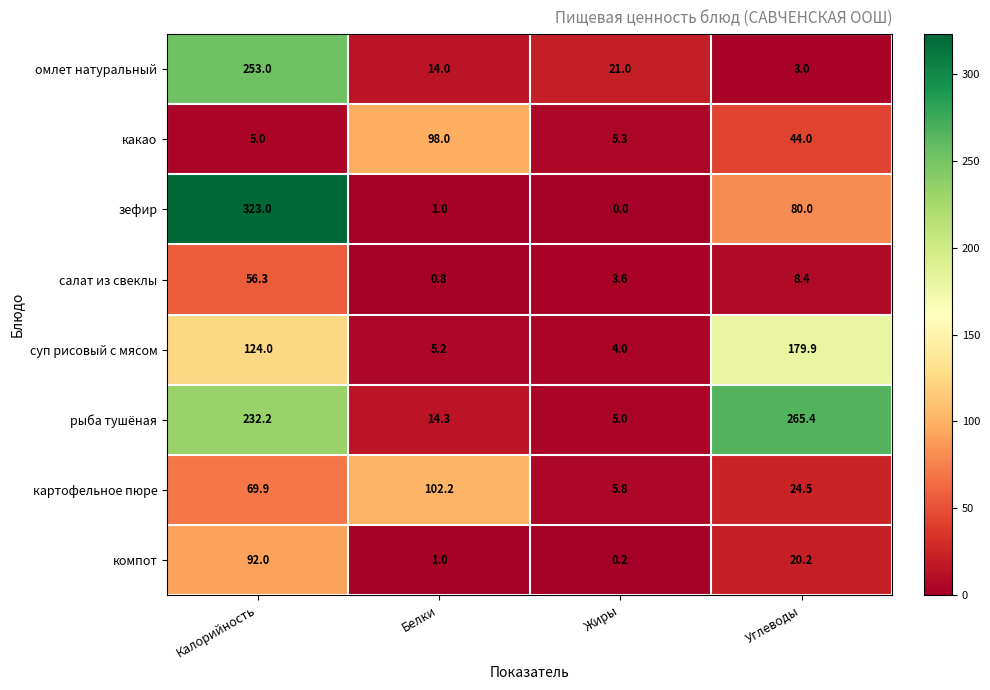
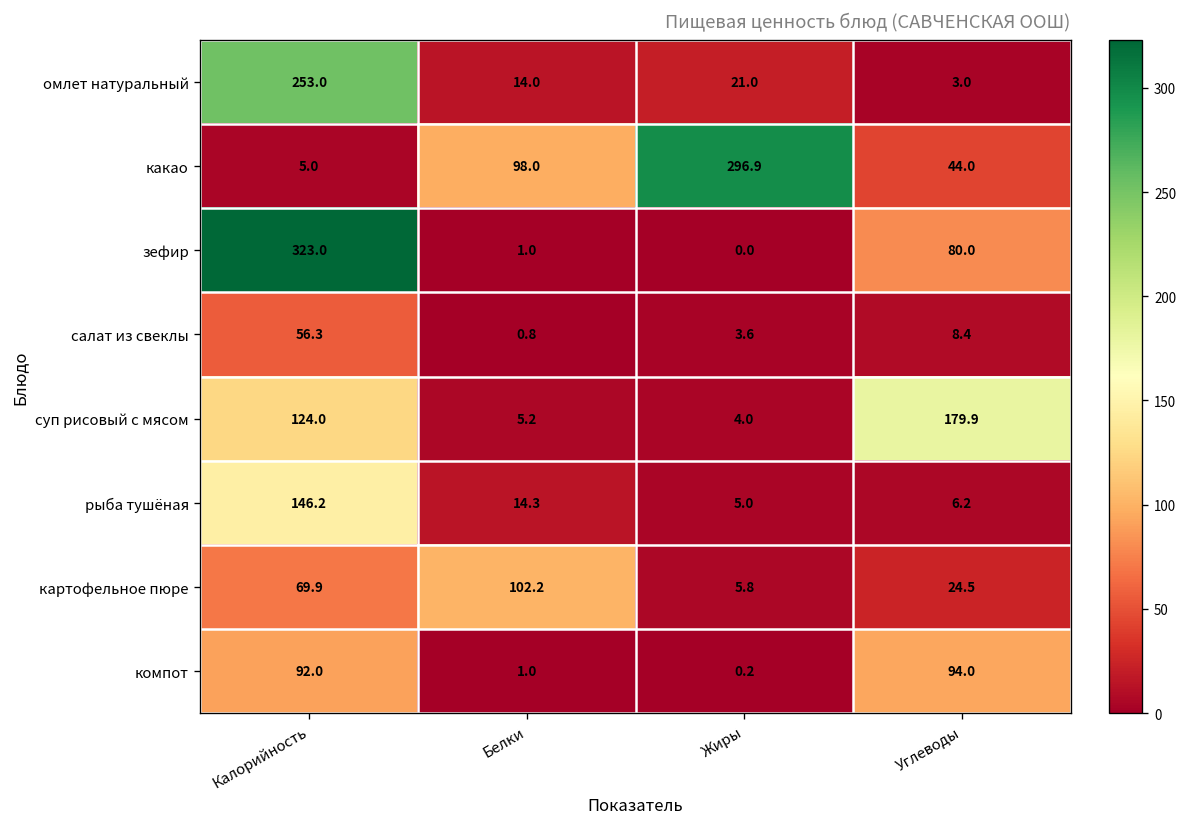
какао, Жиры: 5.3 -> 296.9
рыба тушёная, Калорийность: 232.2 -> 146.2
рыба тушёная, Углеводы: 265.4 -> 6.2
компот, Углеводы: 20.2 -> 94.0
